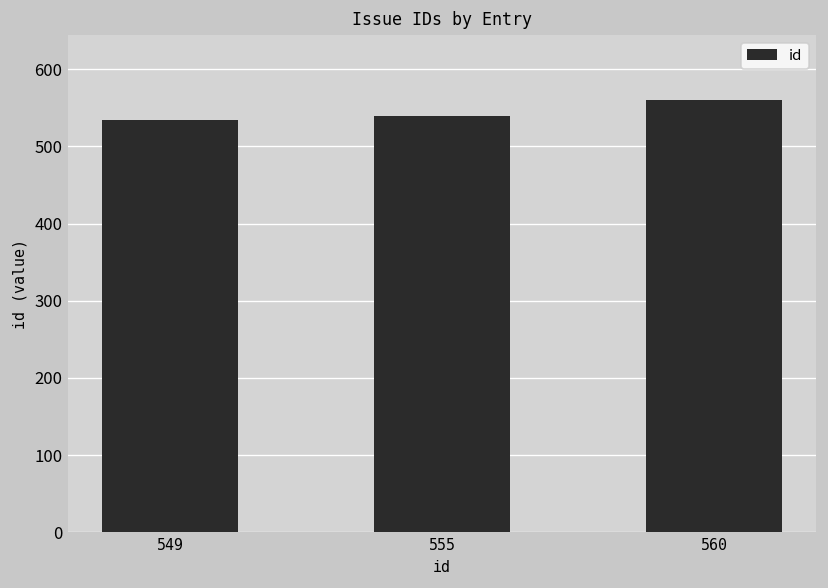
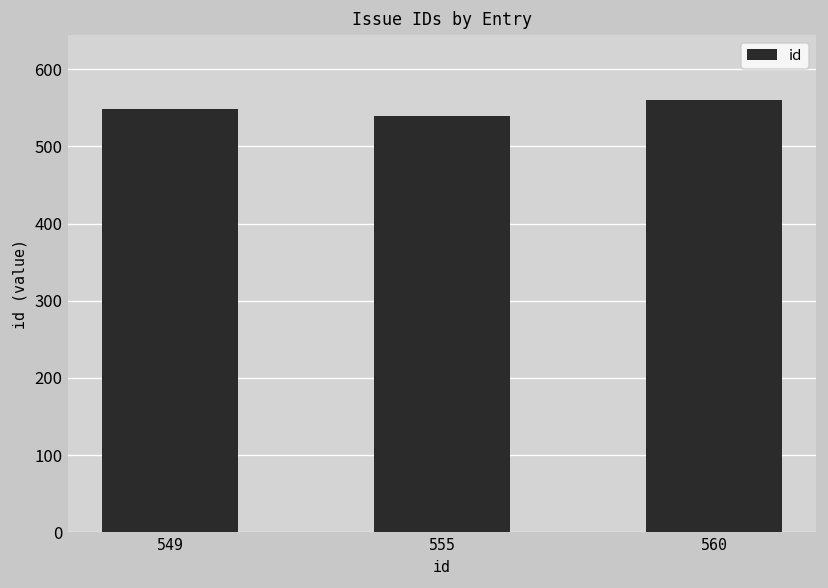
549: 530 -> 550
